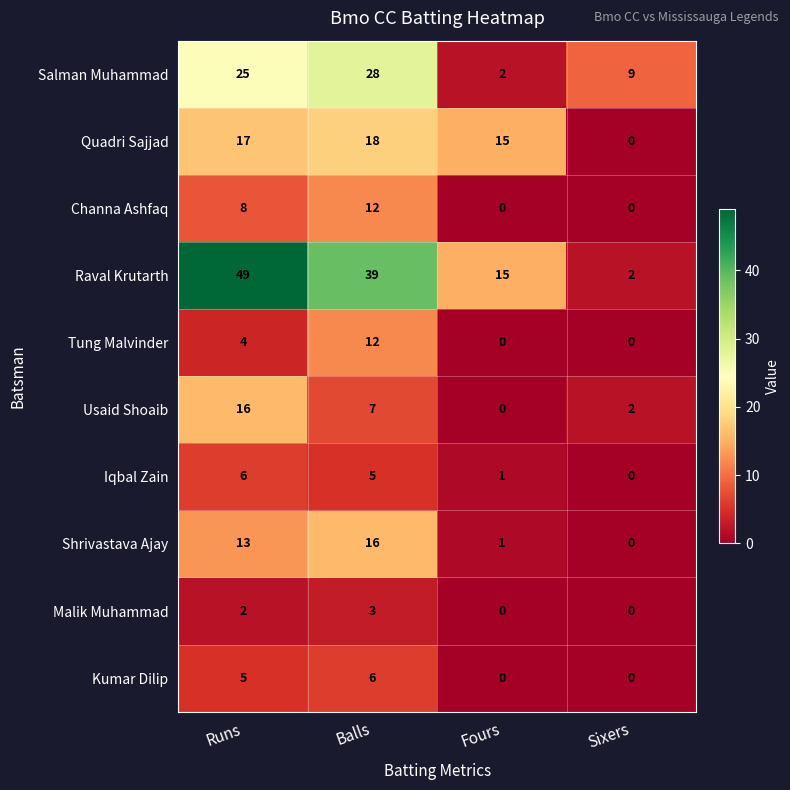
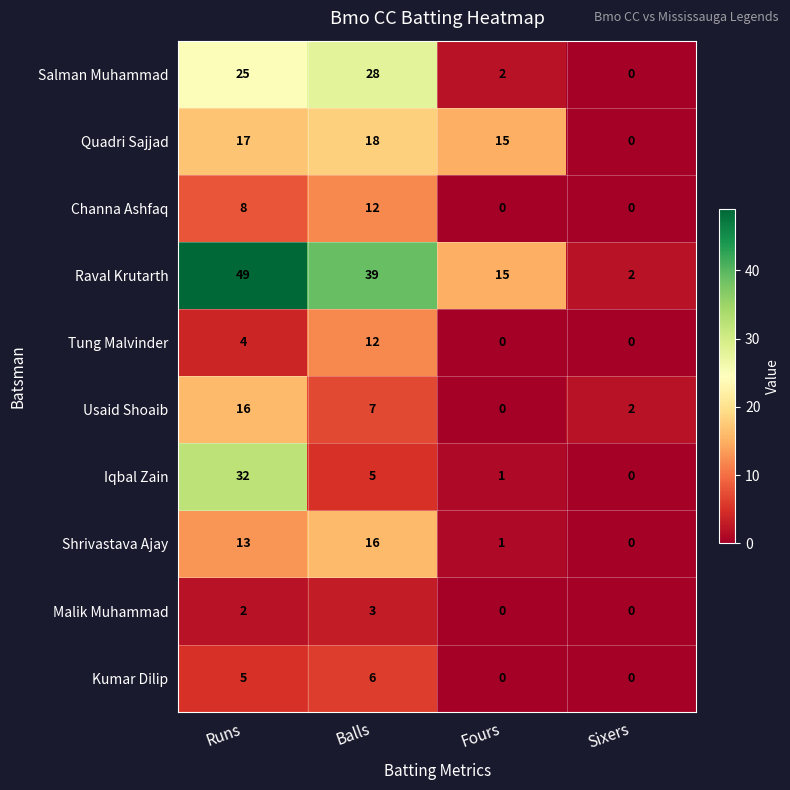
Salman Muhammad, Sixers: 9 -> 0
Iqbal Zain, Runs: 6 -> 32
